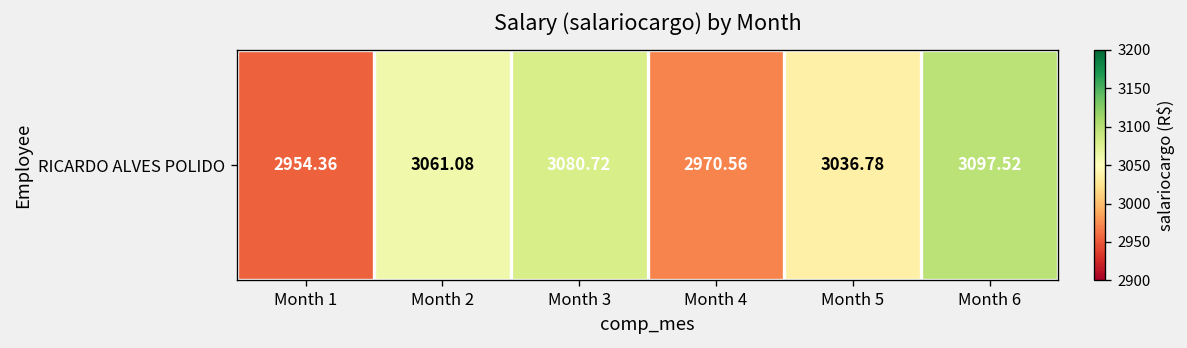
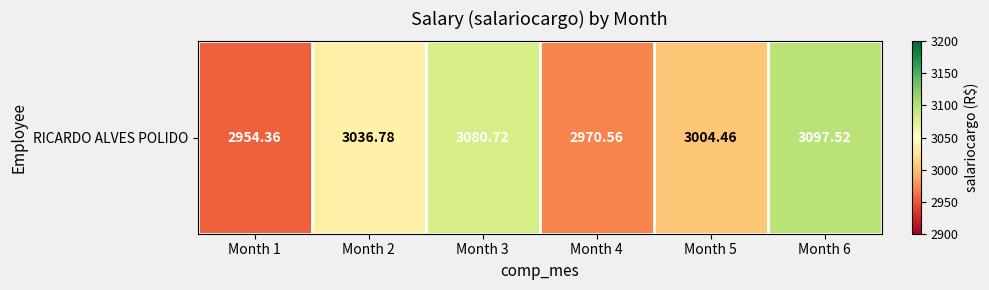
RICARDO ALVES POLIDO, Month 2: 3061.08 -> 3036.78
RICARDO ALVES POLIDO, Month 5: 3036.78 -> 3004.46
